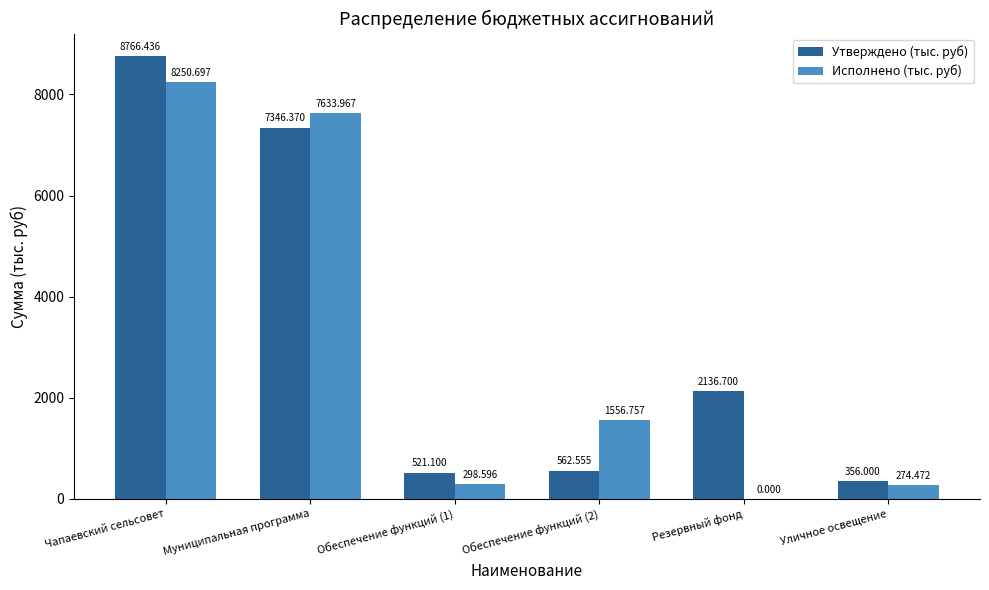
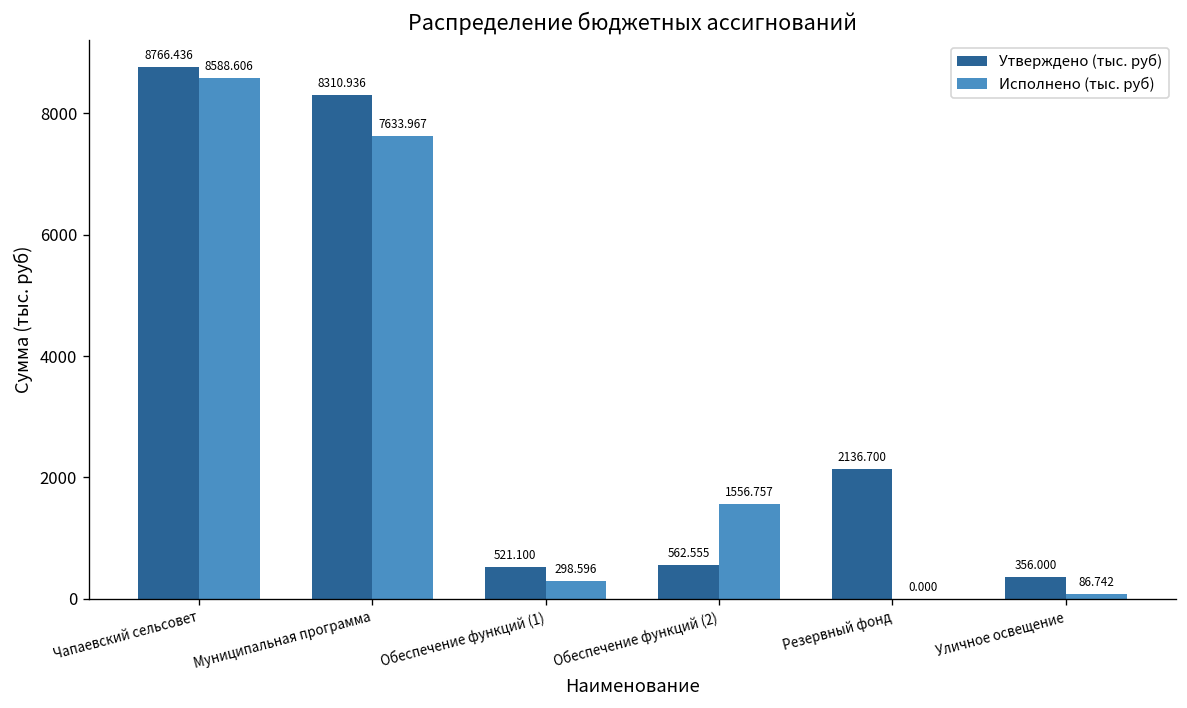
Исполнено (тыс. руб), Чапаевский сельсовет: 8250.697 -> 8588.606
Утверждено (тыс. руб), Муниципальная программа: 7346.370 -> 8310.936
Исполнено (тыс. руб), Уличное освещение: 274.472 -> 86.742
